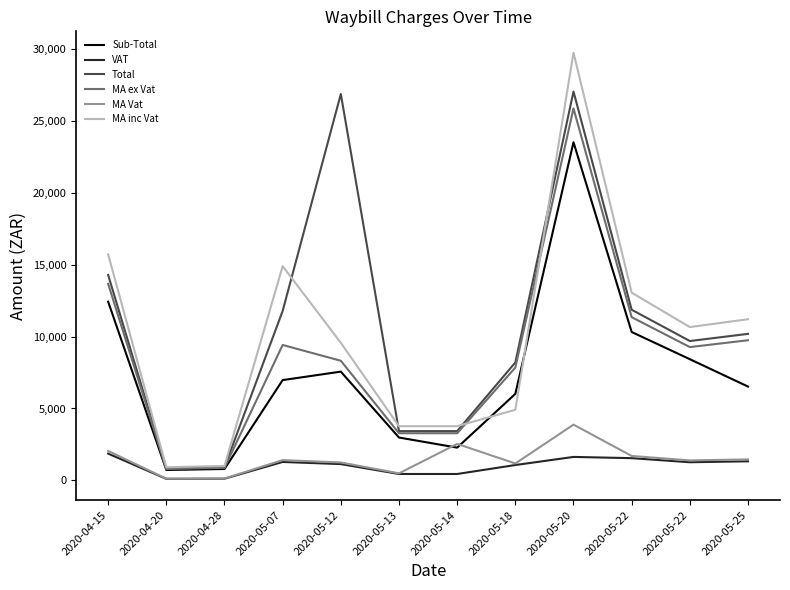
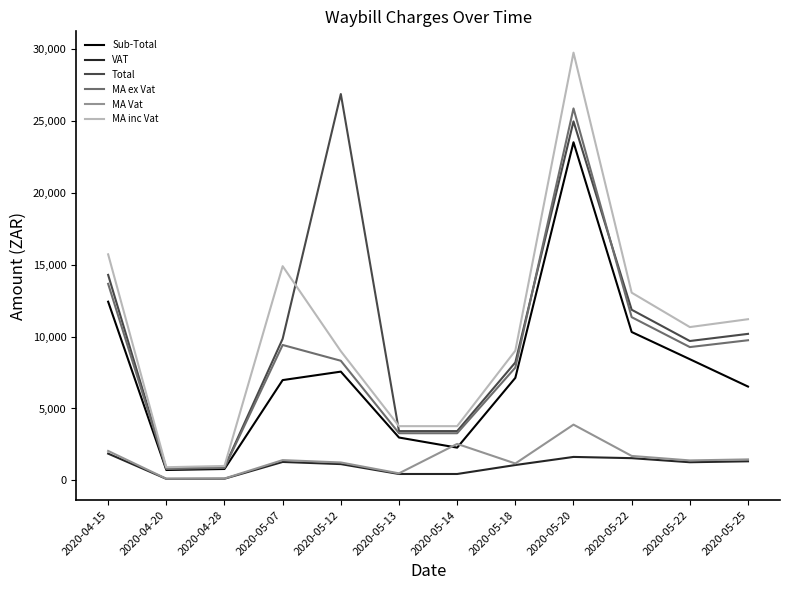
Total, 2020-05-07: 11,800 -> 9,800
MA inc Vat, 2020-05-12: 9,600 -> 9,000
Sub-Total, 2020-05-18: 6,000 -> 7,100
MA inc Vat, 2020-05-18: 4,900 -> 9,000
Total, 2020-05-20: 27,000 -> 25,000
